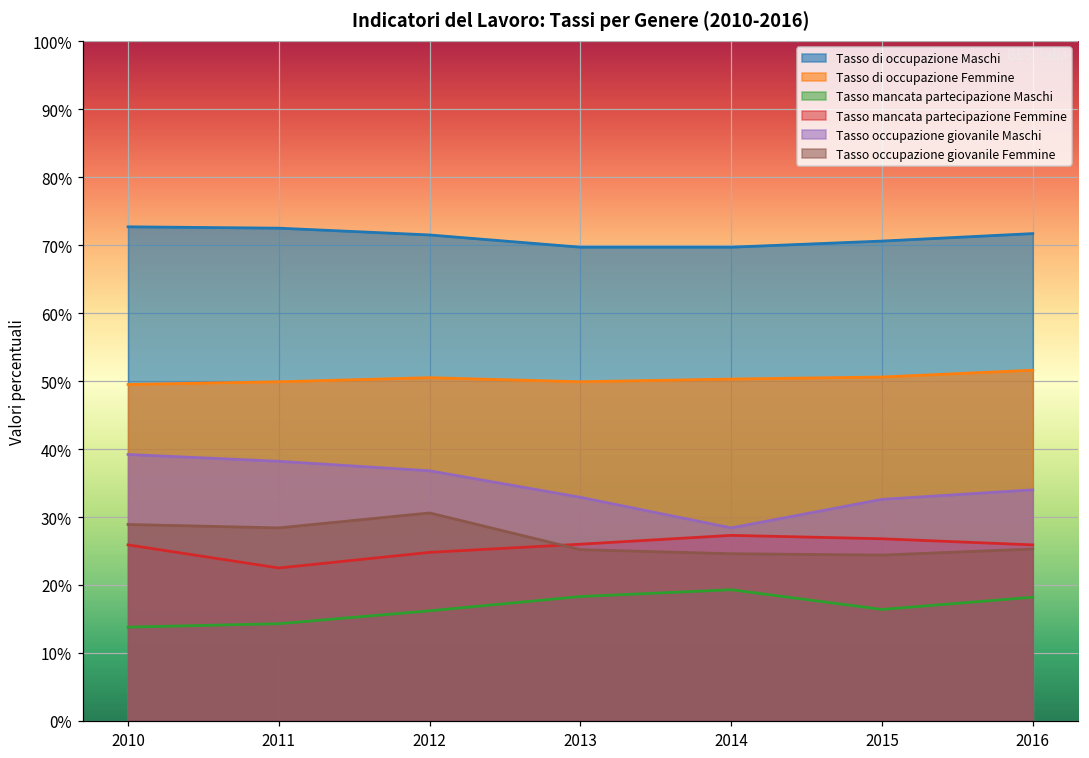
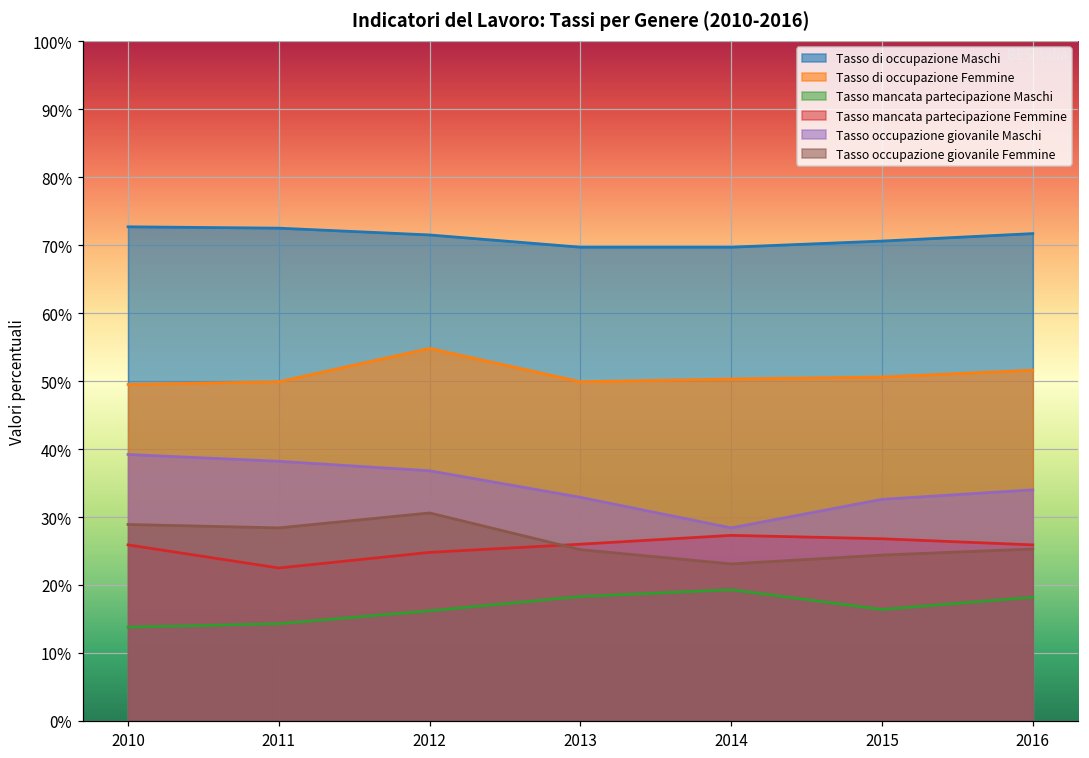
Tasso di occupazione Femmine, 2012: 51% -> 55%
Tasso occupazione giovanile Femmine, 2014: 25% -> 23%
